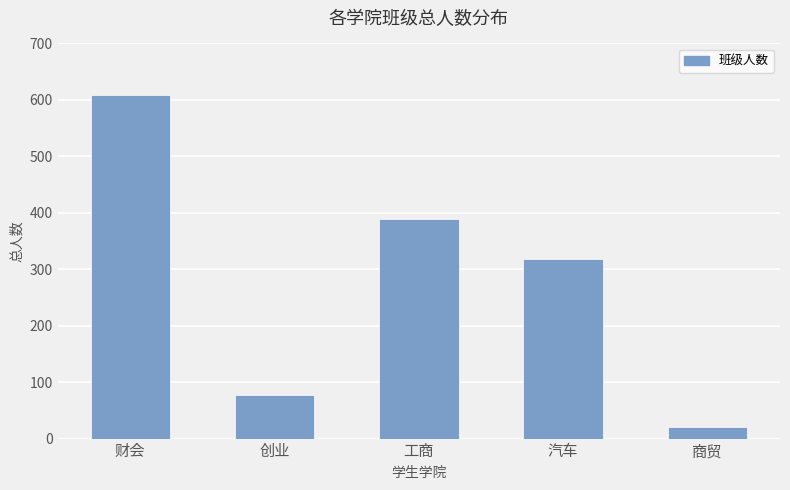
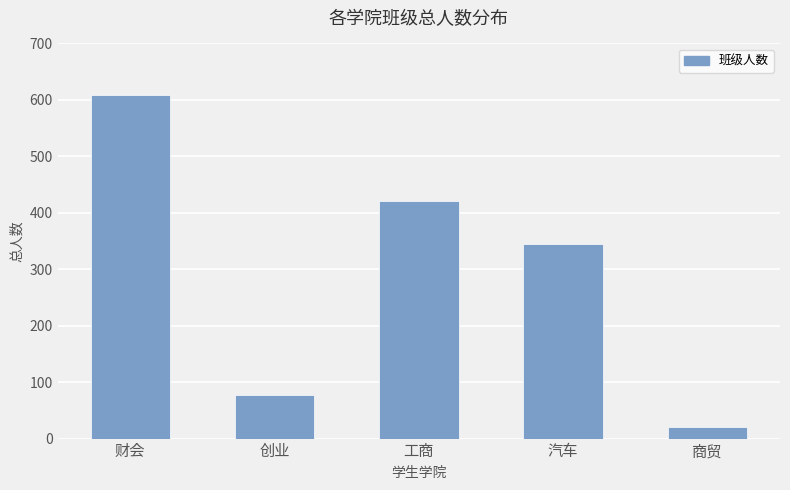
工商: 390 -> 420
汽车: 320 -> 340
